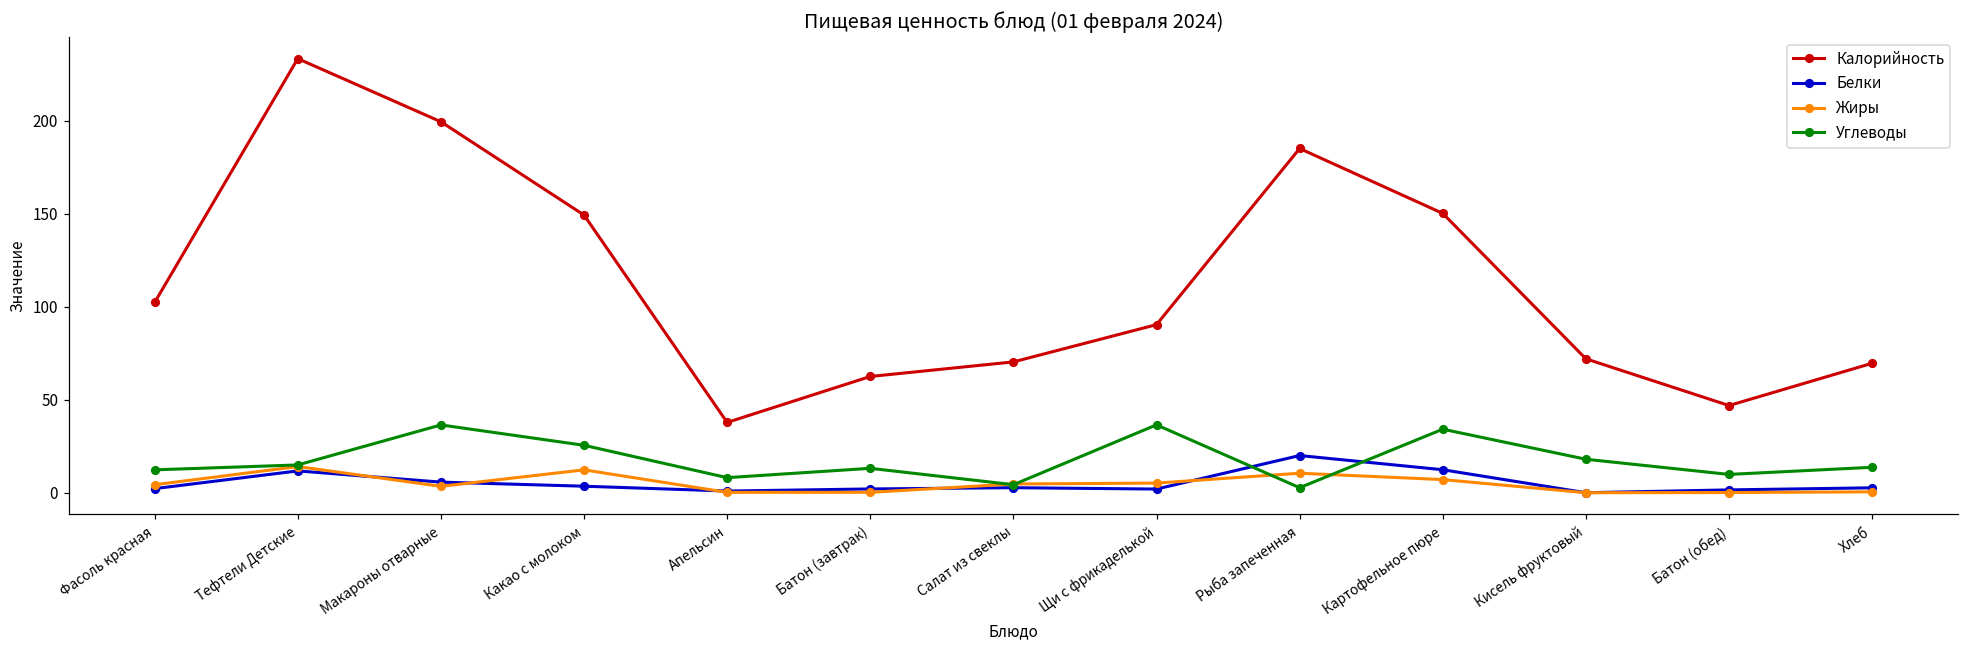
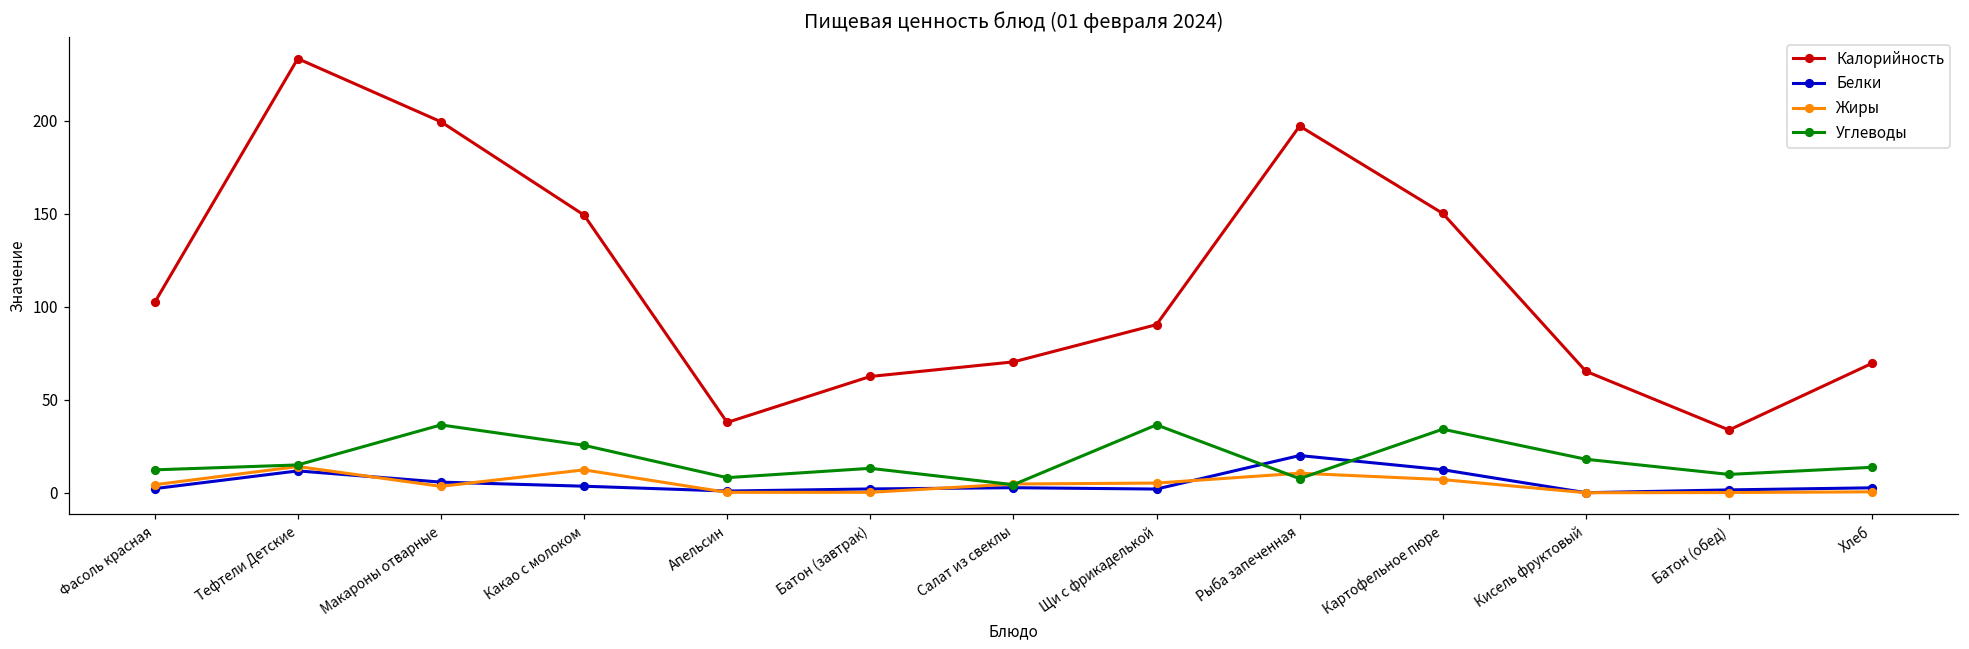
Калорийность, Рыба запеченная: 185 -> 197
Углеводы, Рыба запеченная: 3 -> 8
Калорийность, Кисель фруктовый: 72 -> 65
Калорийность, Батон (обед): 47 -> 34
